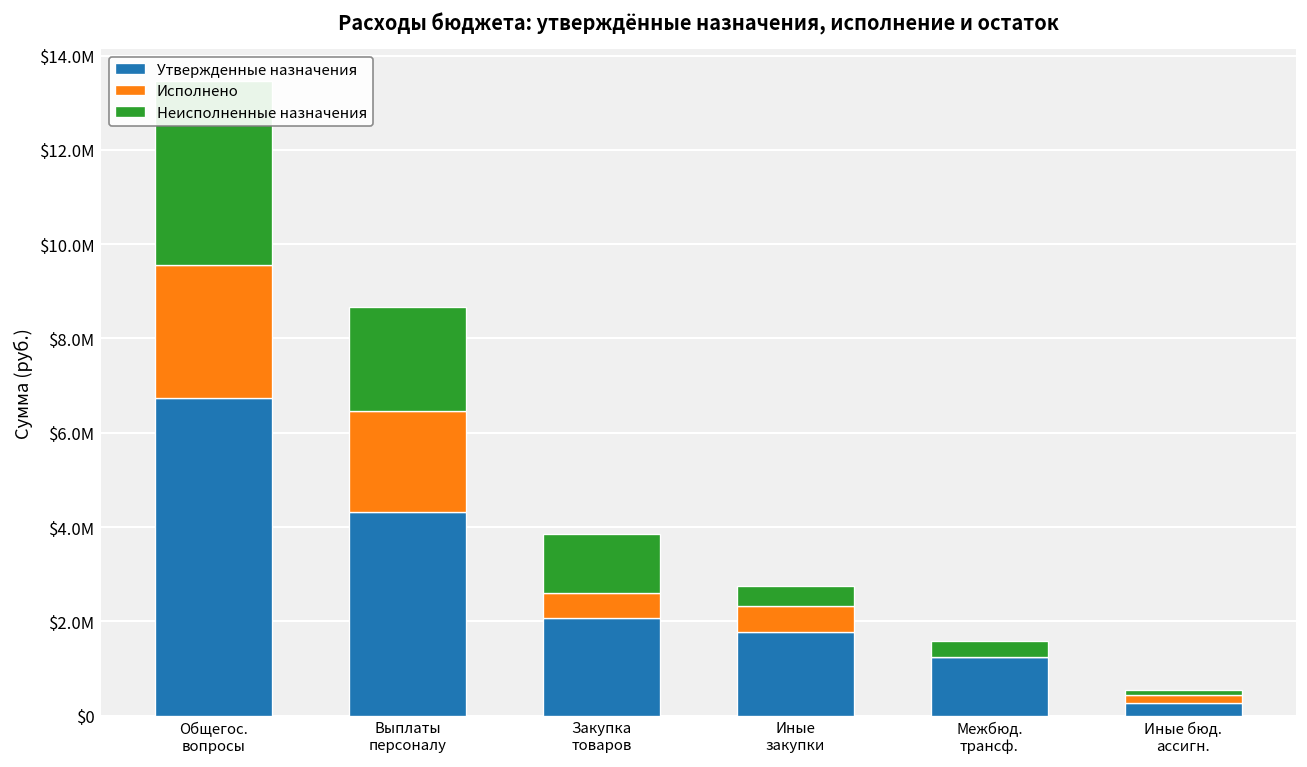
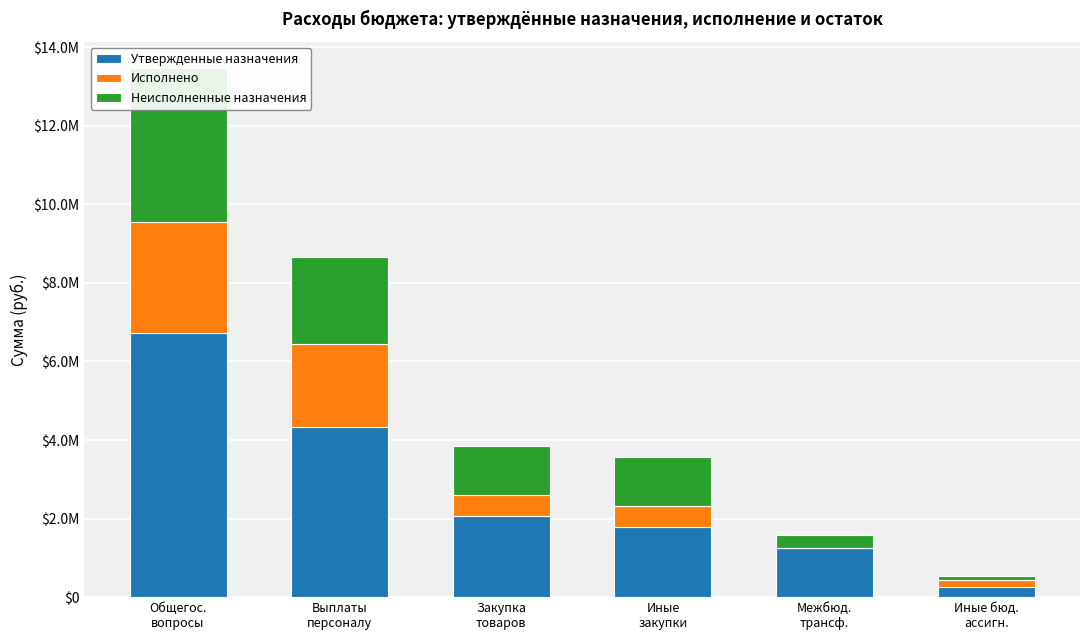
Неисполненные назначения, Иные закупки: $400000 -> $1200000
